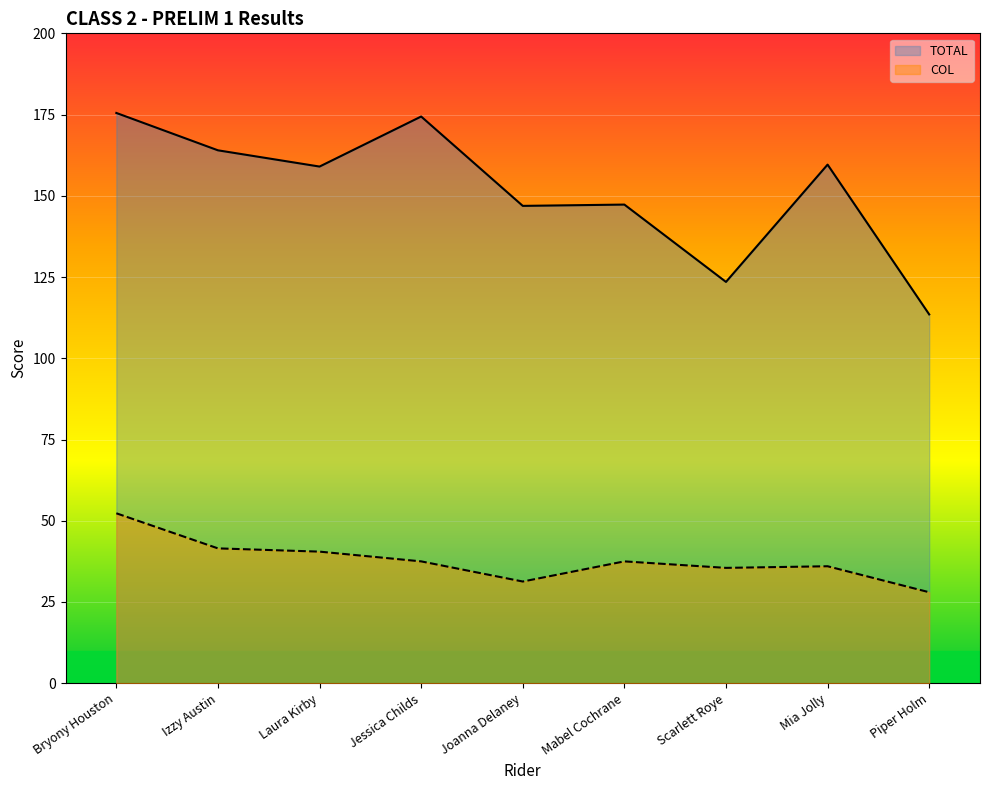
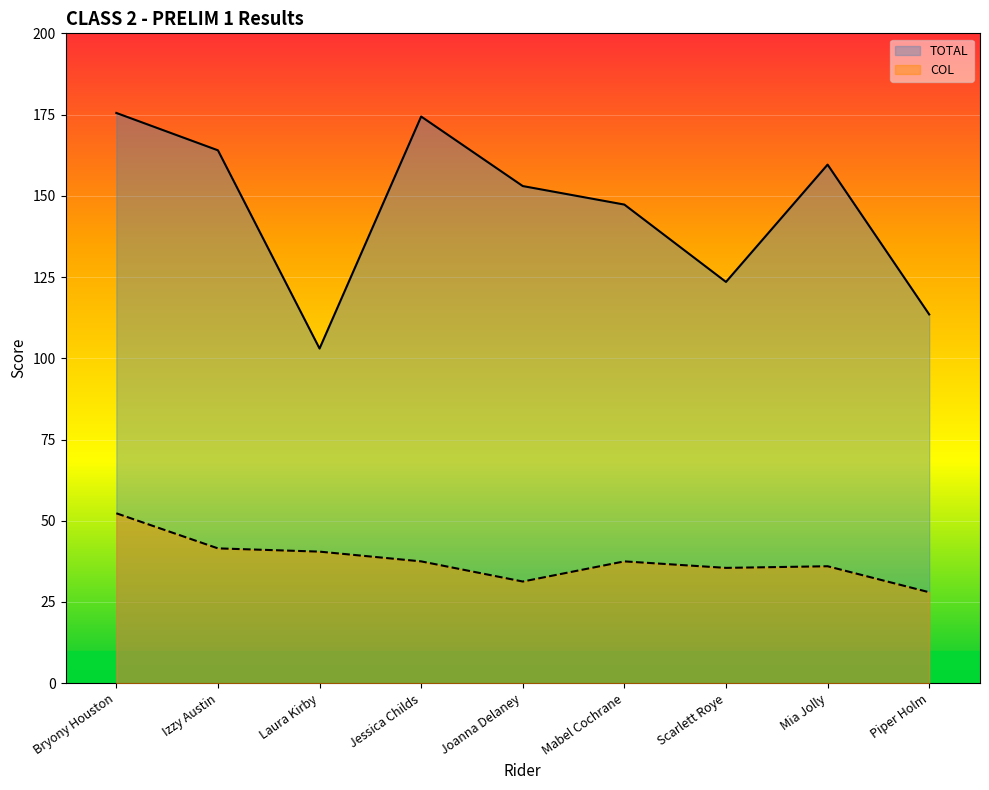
TOTAL, Laura Kirby: 159 -> 103
TOTAL, Joanna Delaney: 147 -> 153
